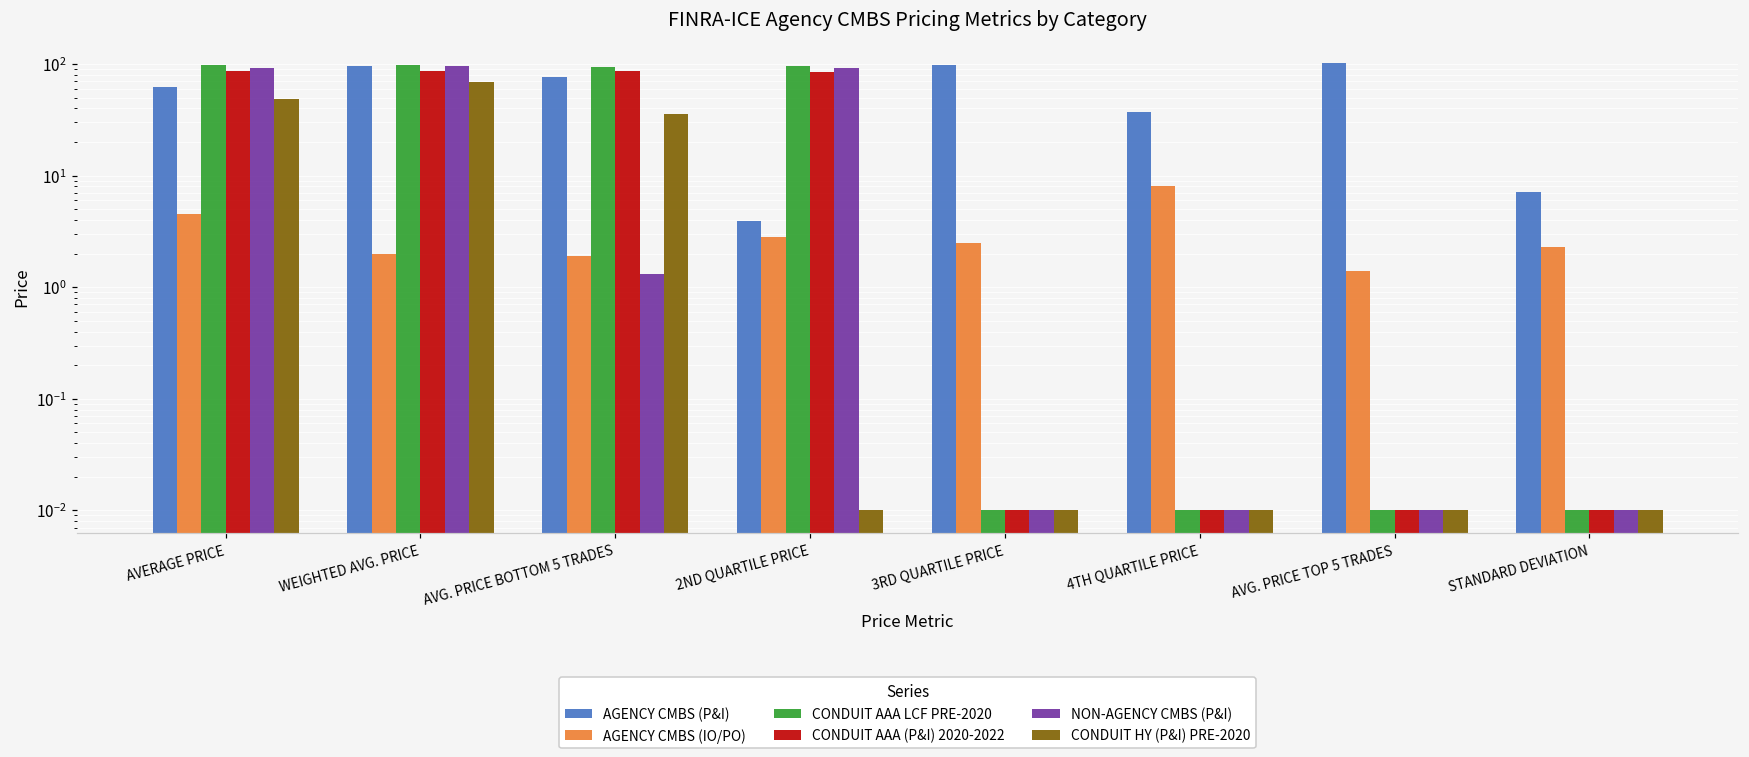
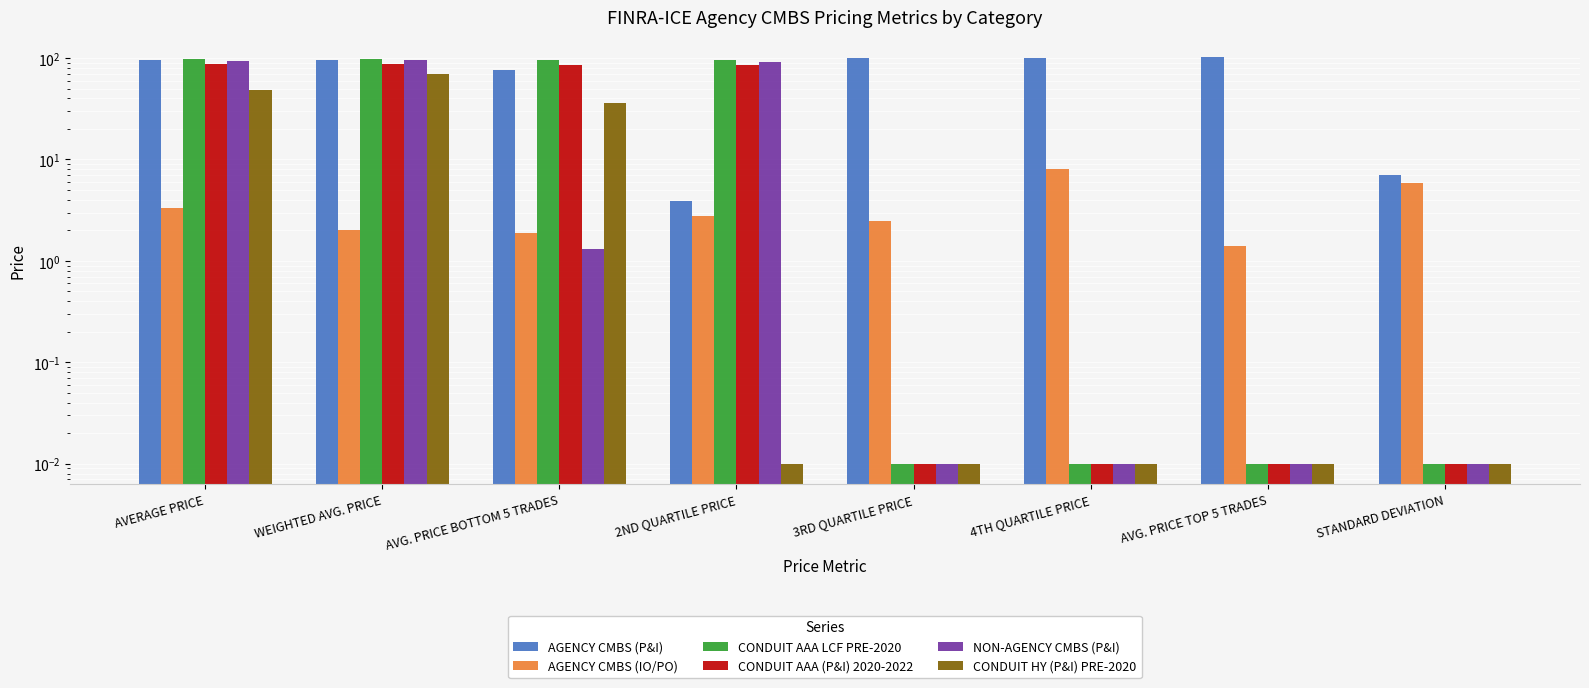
AGENCY CMBS (P&I), AVERAGE PRICE: 60 -> 100
AGENCY CMBS (IO/PO), AVERAGE PRICE: 5 -> 3.3
AGENCY CMBS (P&I), 4TH QUARTILE PRICE: 37 -> 100
AGENCY CMBS (IO/PO), STANDARD DEVIATION: 2.3 -> 6
